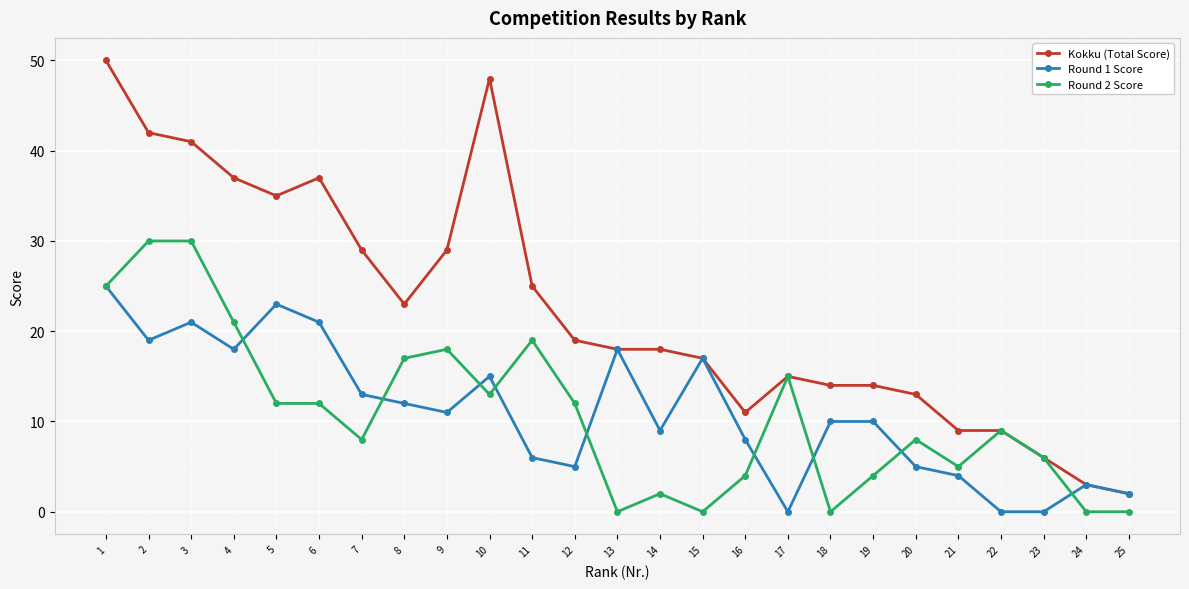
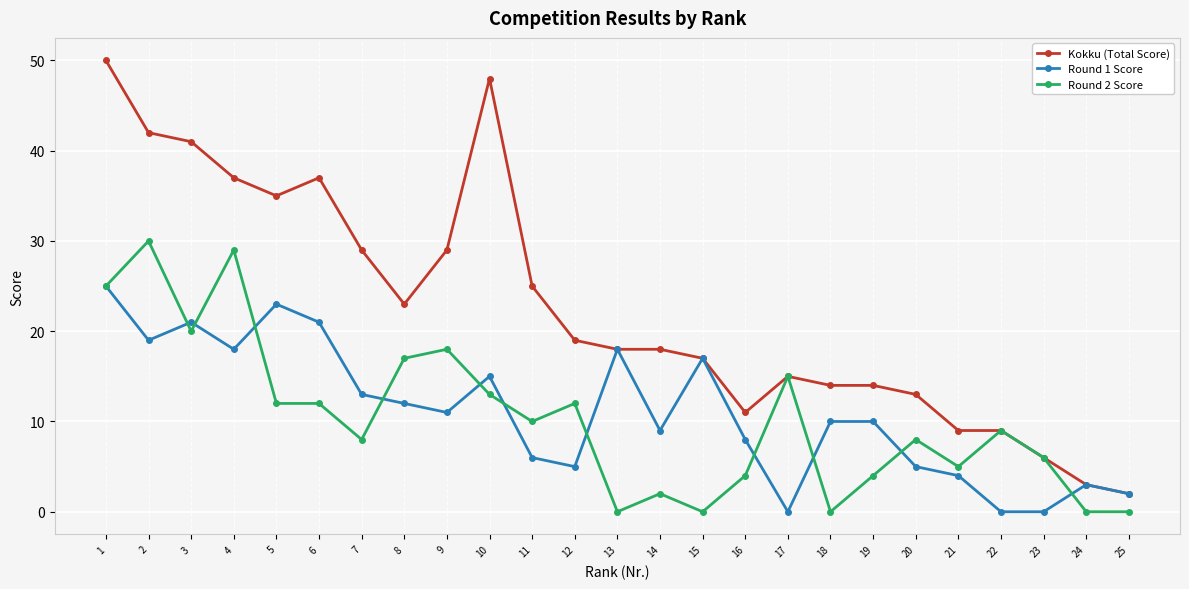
Round 2 Score, 3: 30 -> 20
Round 2 Score, 4: 21 -> 29
Round 2 Score, 11: 19 -> 10
